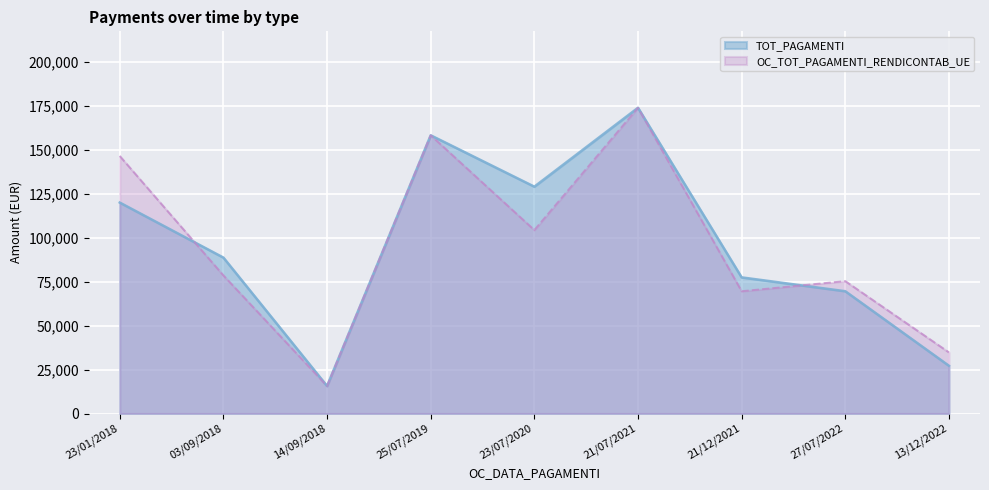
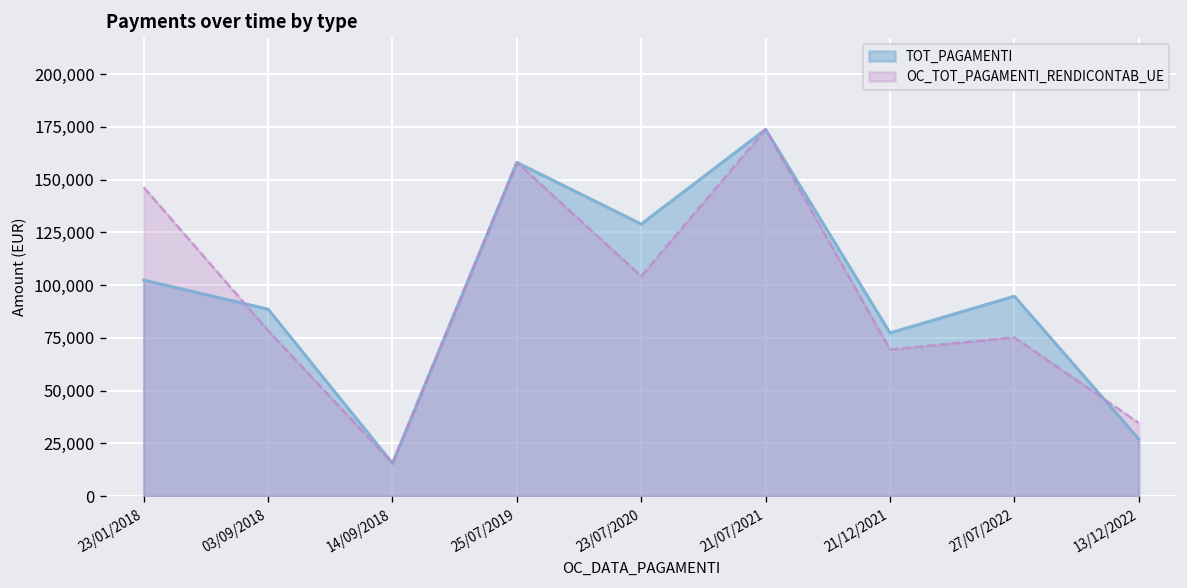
TOT_PAGAMENTI, 23/01/2018: 120,000 -> 102,000
TOT_PAGAMENTI, 27/07/2022: 70,000 -> 95,000
